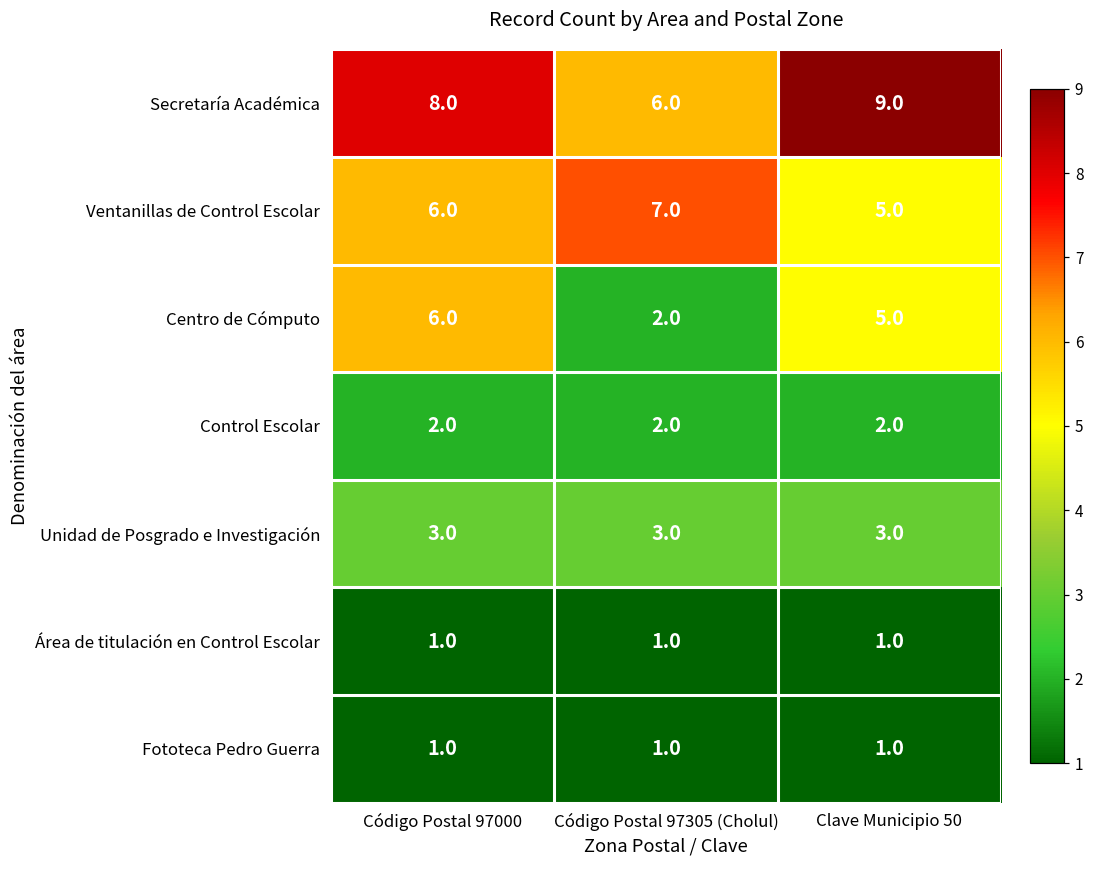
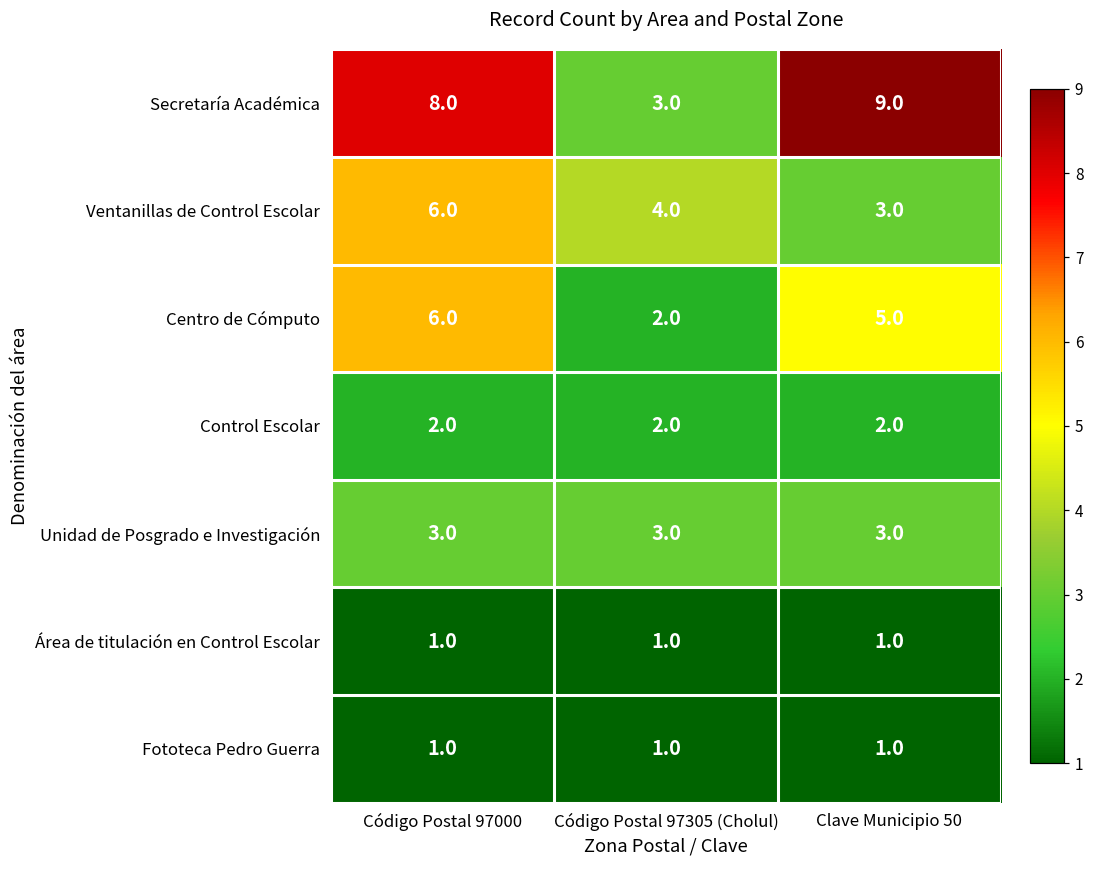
Secretaría Académica, Código Postal 97305 (Cholul): 6.0 -> 3.0
Ventanillas de Control Escolar, Código Postal 97305 (Cholul): 7.0 -> 4.0
Ventanillas de Control Escolar, Clave Municipio 50: 5.0 -> 3.0
